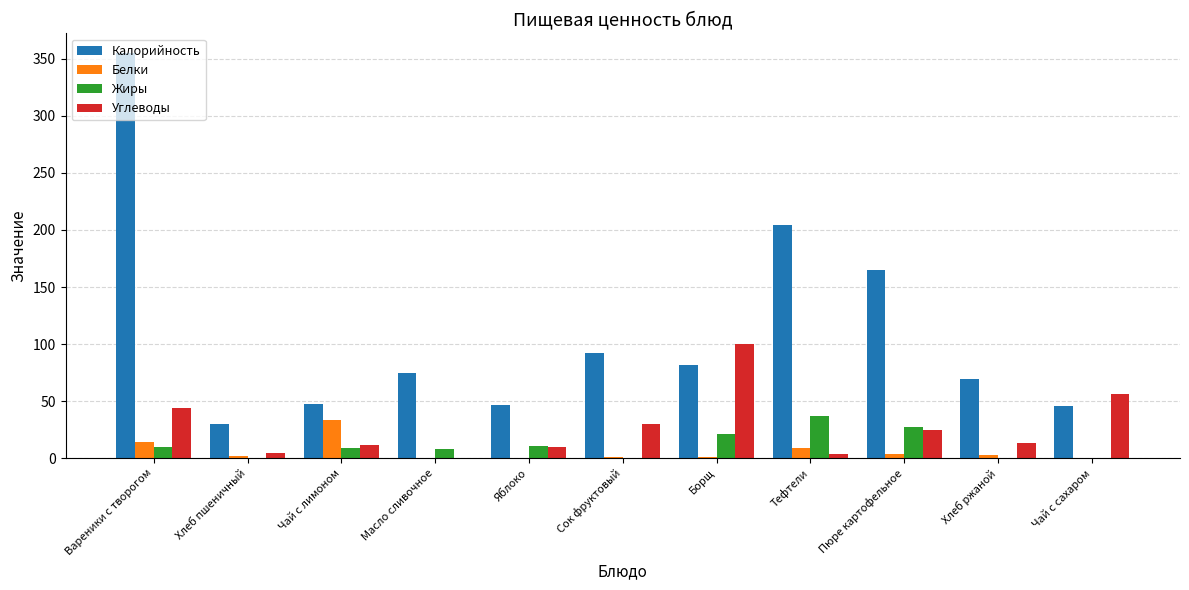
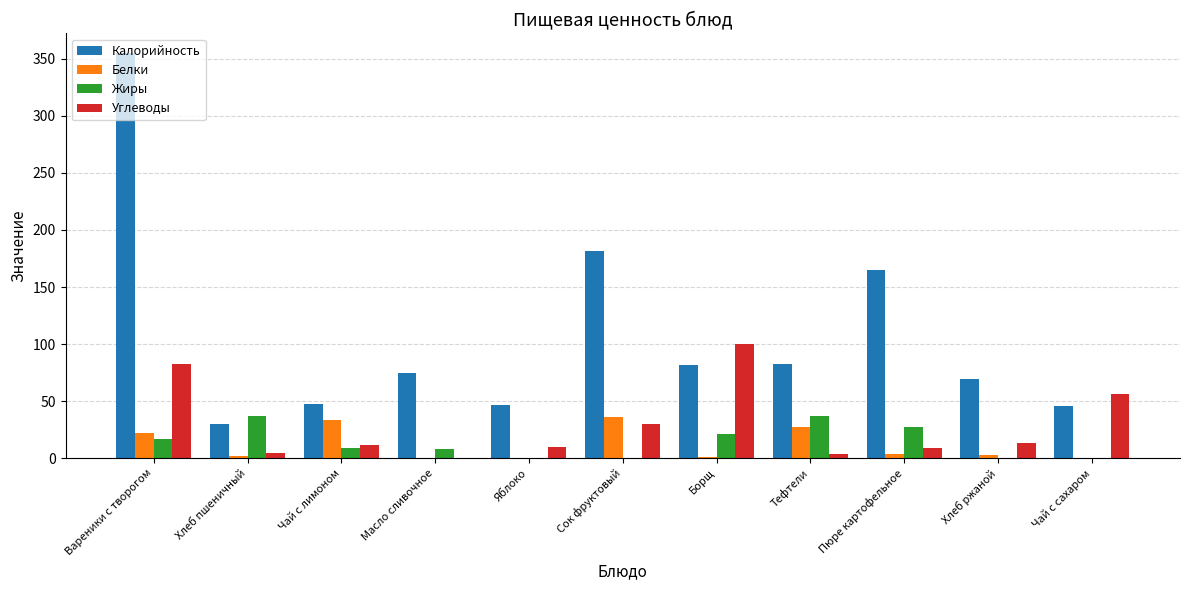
Белки, Вареники с творогом: 14 -> 22
Жиры, Вареники с творогом: 10 -> 17
Углеводы, Вареники с творогом: 44 -> 83
Жиры, Хлеб пшеничный: 0 -> 37
Жиры, Яблоко: 10 -> 0
Калорийность, Сок фруктовый: 92 -> 182
Белки, Сок фруктовый: 1 -> 36
Калорийность, Тефтели: 204 -> 83
Белки, Тефтели: 9 -> 27
Углеводы, Пюре картофельное: 25 -> 9
